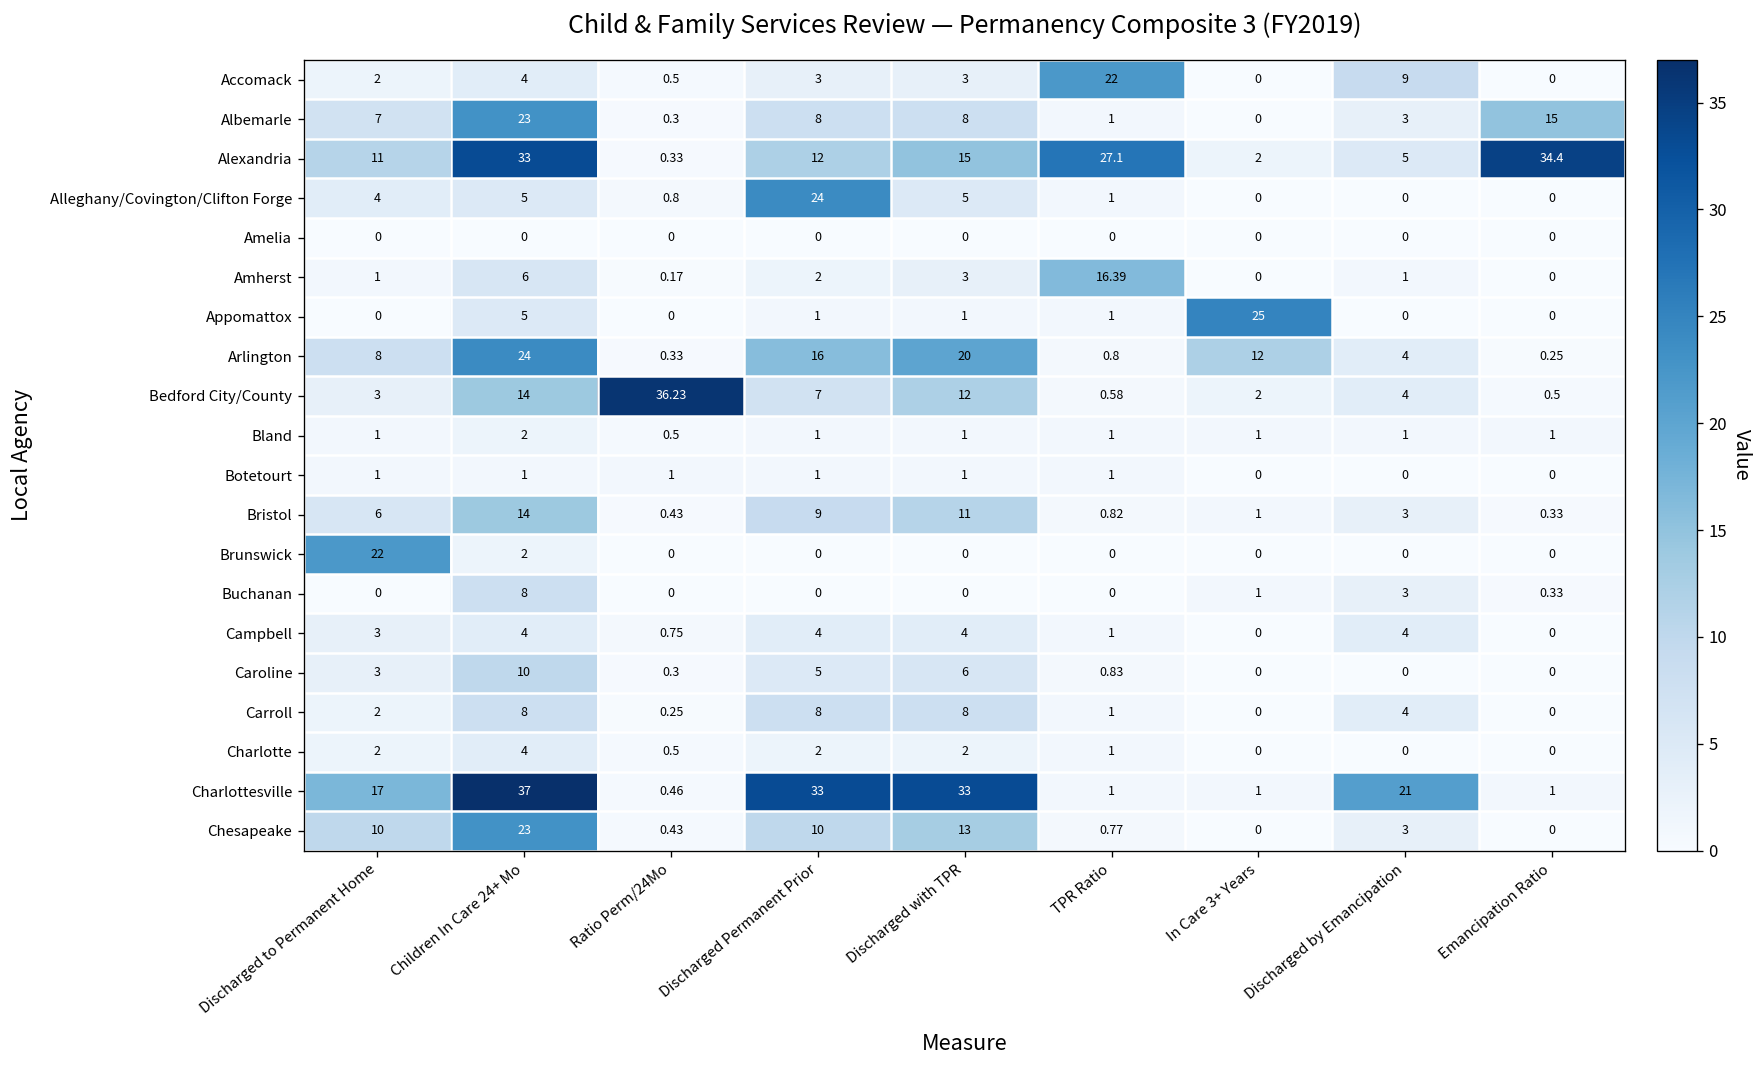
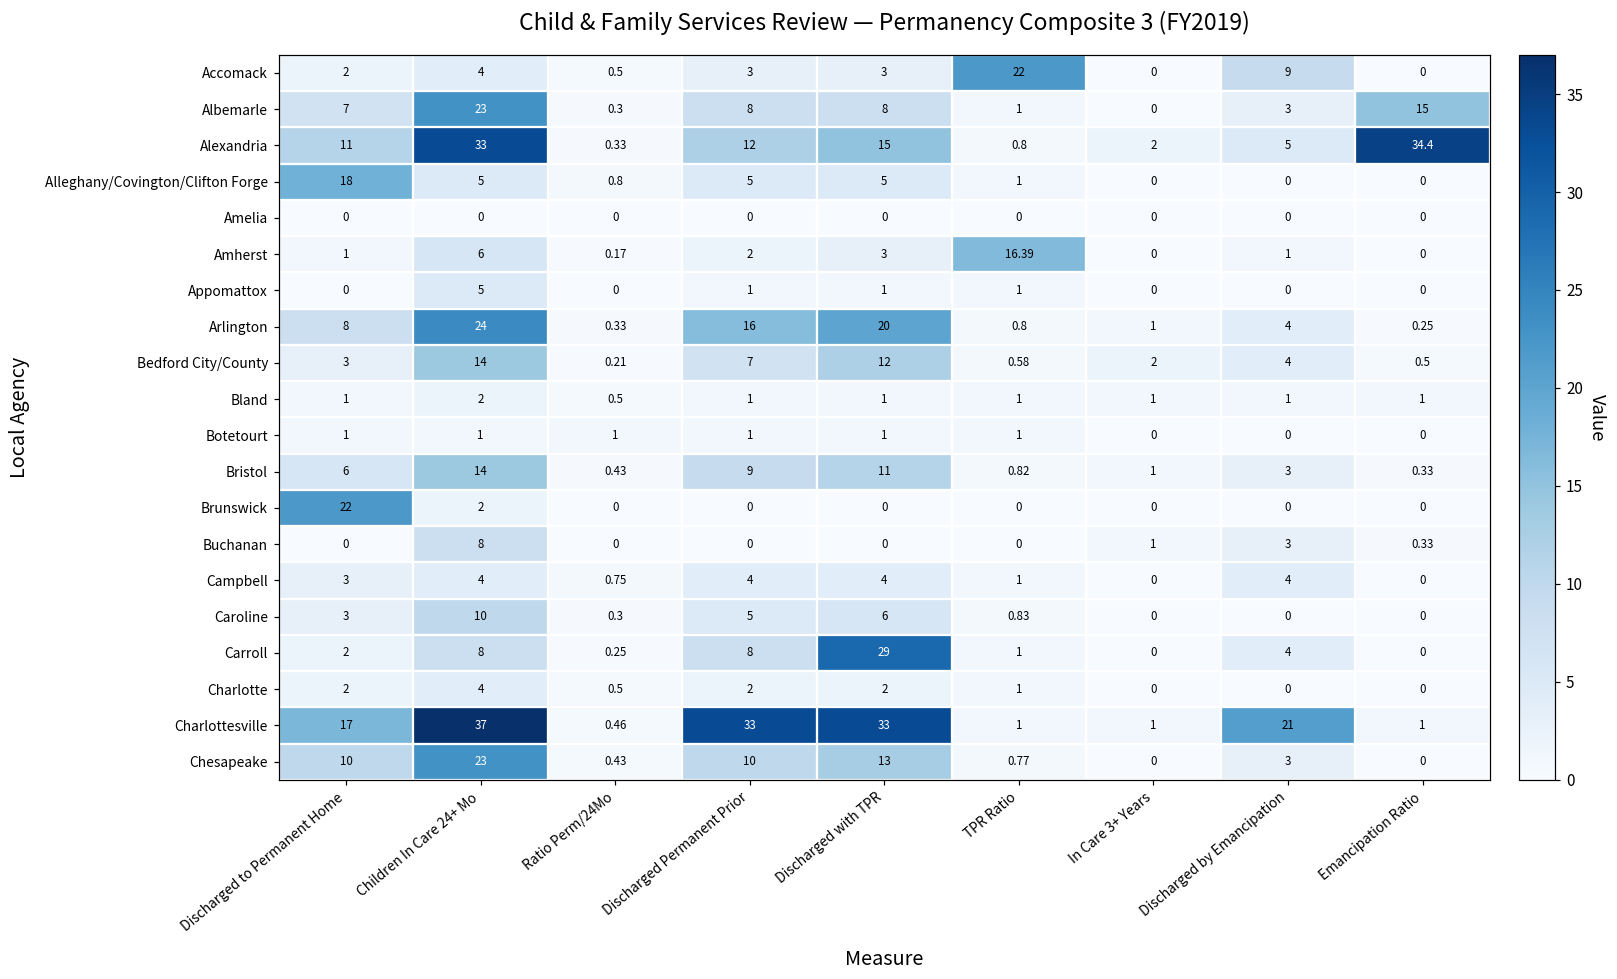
Alexandria, TPR Ratio: 27.1 -> 0.8
Alleghany/Covington/Clifton Forge, Discharged to Permanent Home: 4 -> 18
Alleghany/Covington/Clifton Forge, Discharged Permanent Prior: 24 -> 5
Appomattox, In Care 3+ Years: 25 -> 0
Arlington, In Care 3+ Years: 12 -> 1
Bedford City/County, Ratio Perm/24Mo: 36.23 -> 0.21
Carroll, Discharged with TPR: 8 -> 29
